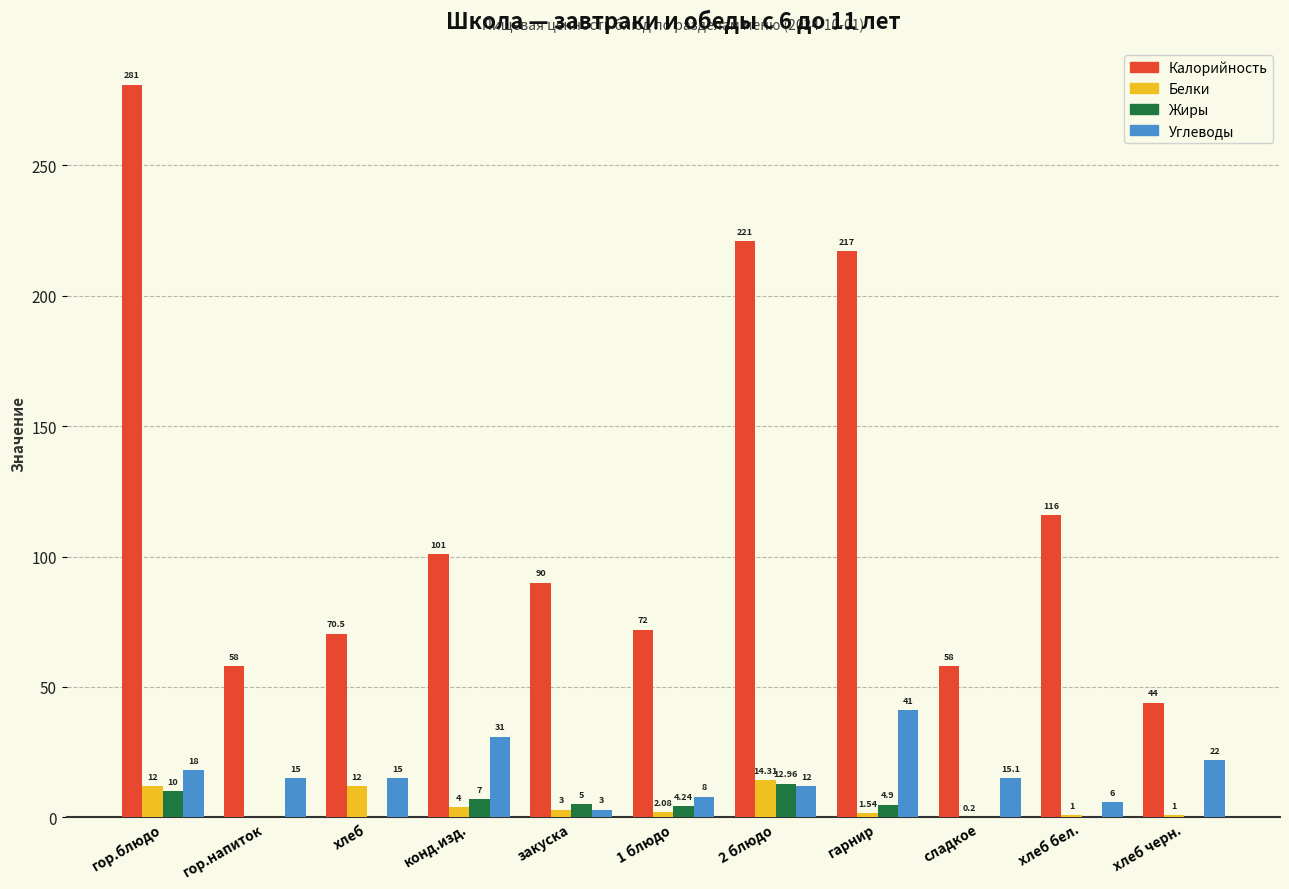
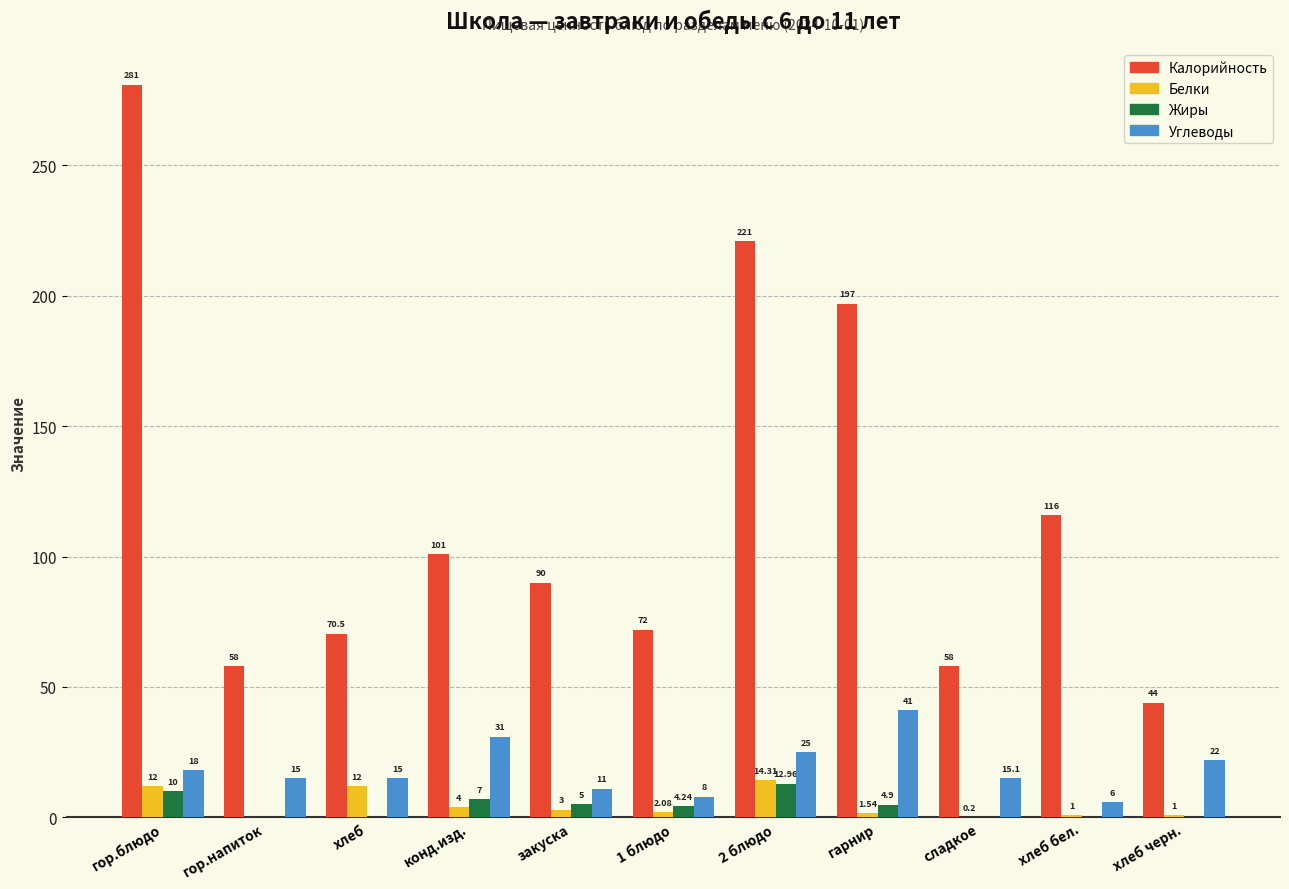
Углеводы, закуска: 3 -> 11
Углеводы, 2 блюдо: 12 -> 25
Калорийность, гарнир: 217 -> 197
